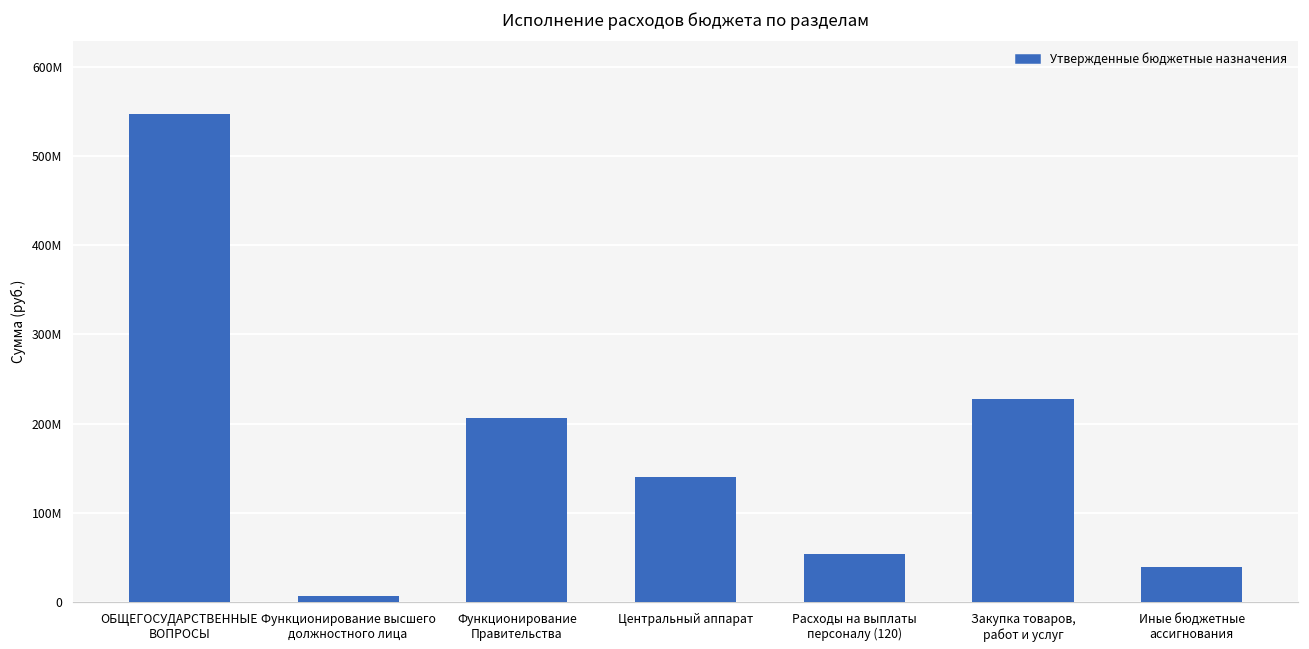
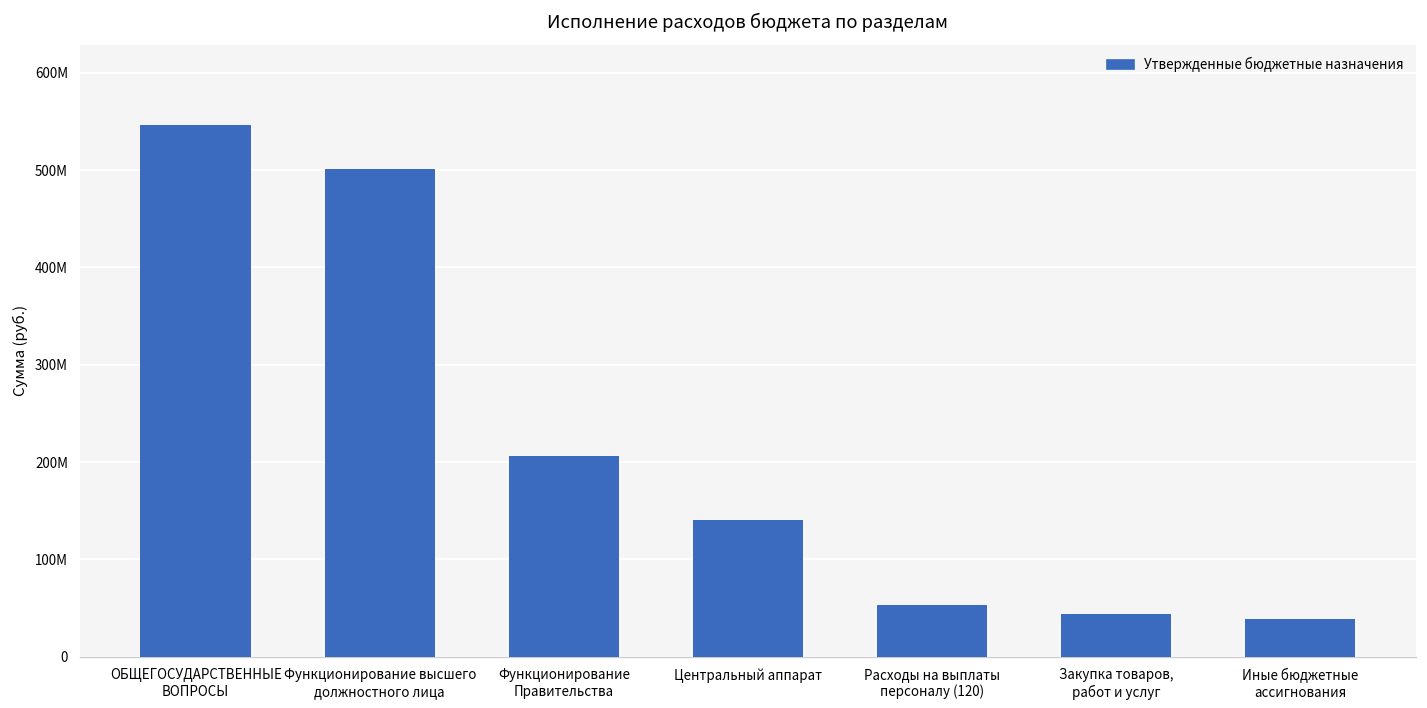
Функционирование высшего должностного лица: 10000000 -> 500000000
Закупка товаров, работ и услуг: 230000000 -> 40000000
